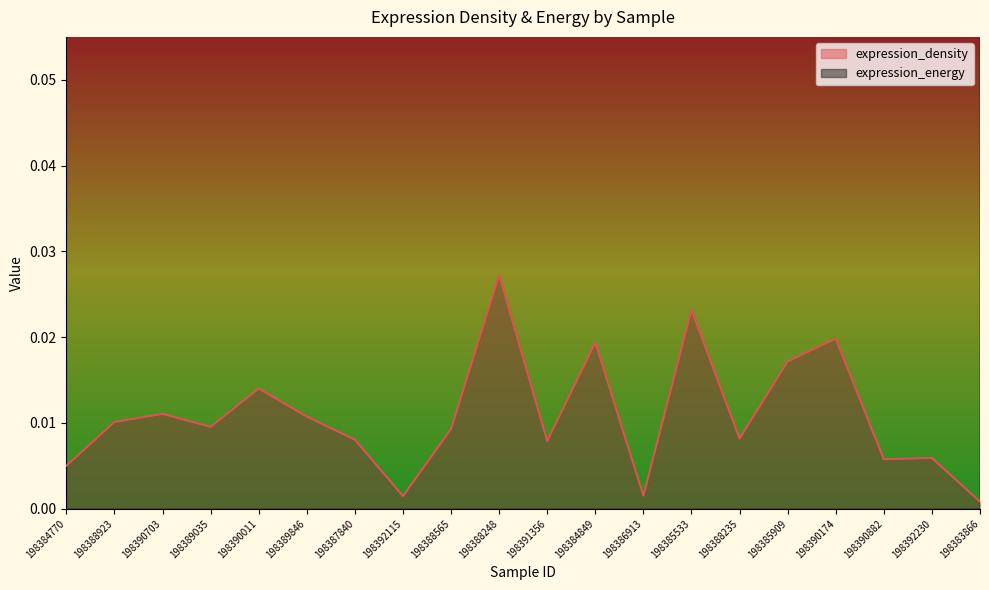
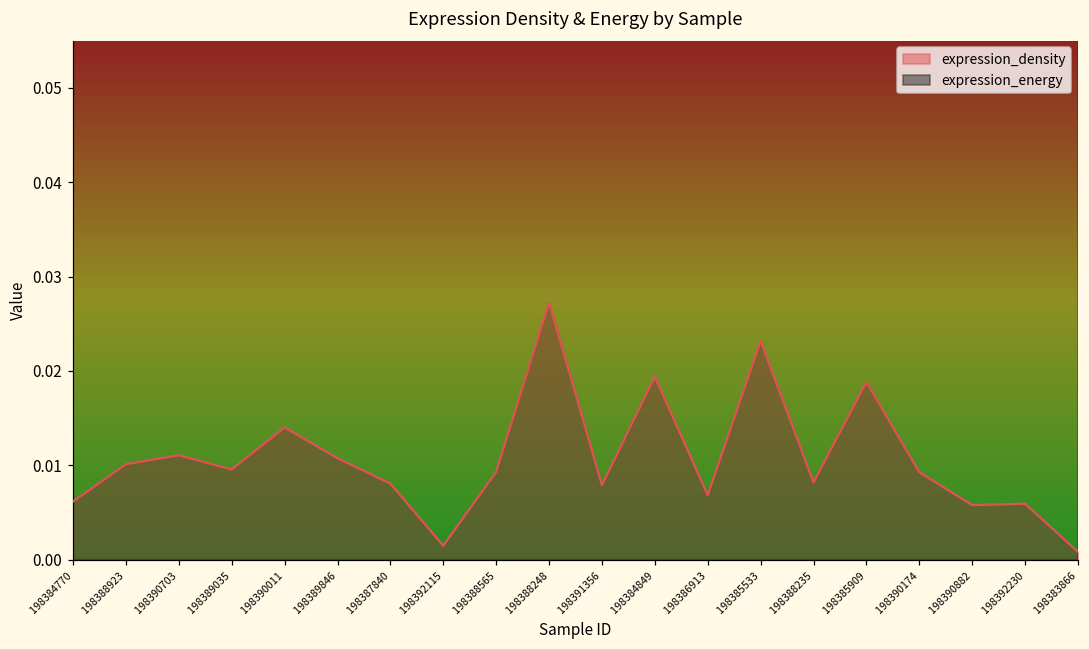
expression_density, 198384770: 0.005 -> 0.006
expression_density, 198386913: 0.002 -> 0.007
expression_density, 198385909: 0.017 -> 0.019
expression_density, 198390174: 0.020 -> 0.009
